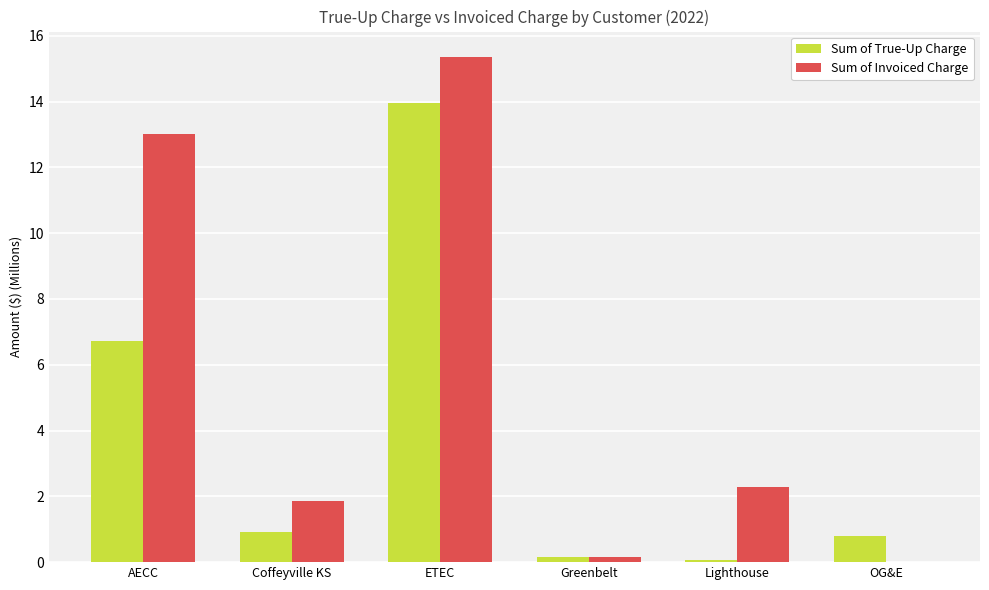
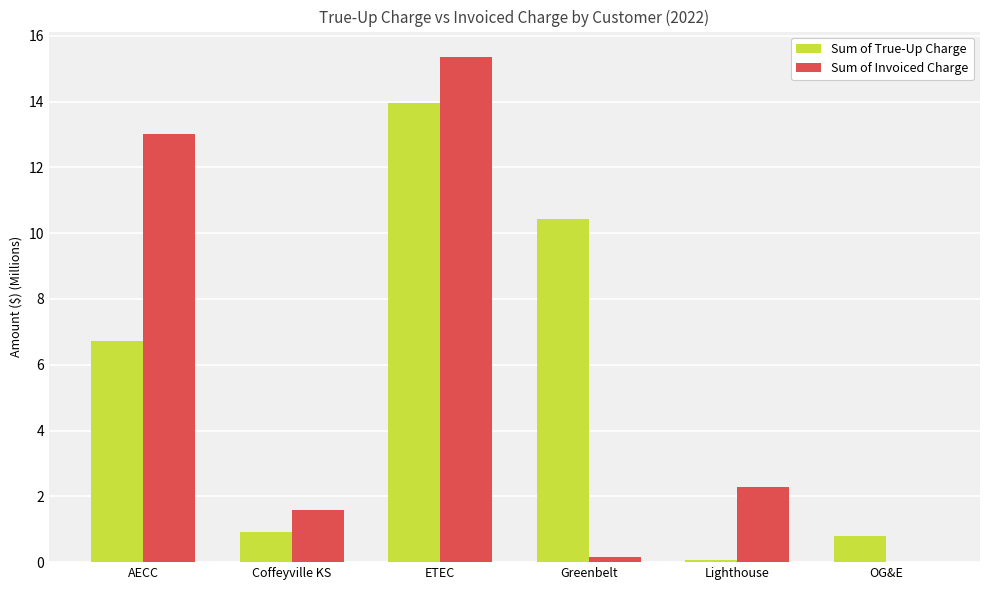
Sum of Invoiced Charge, Coffeyville KS: 1.8 -> 1.6
Sum of True-Up Charge, Greenbelt: 0.1 -> 10.4
